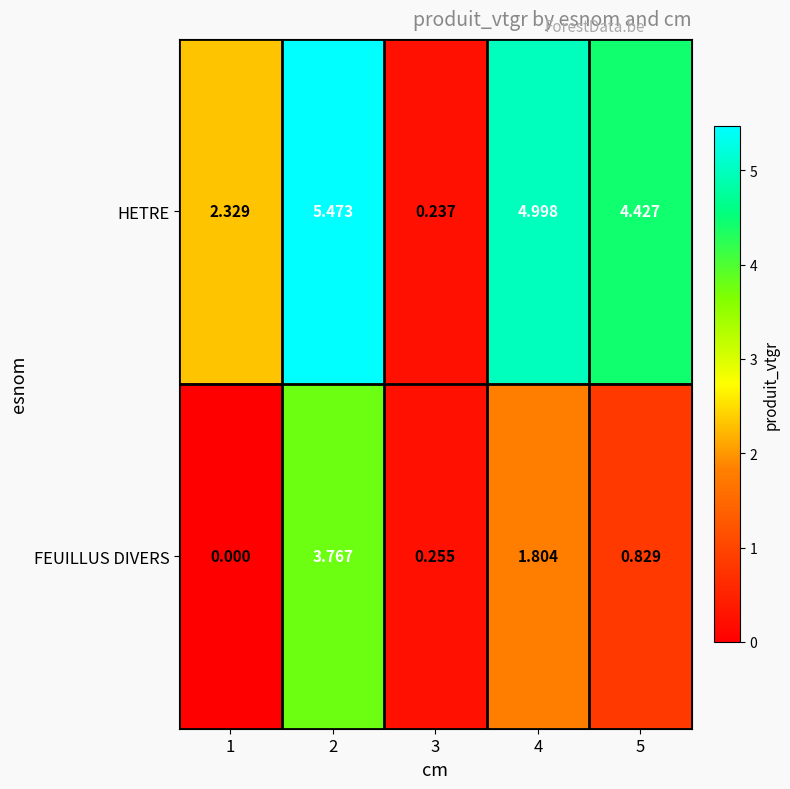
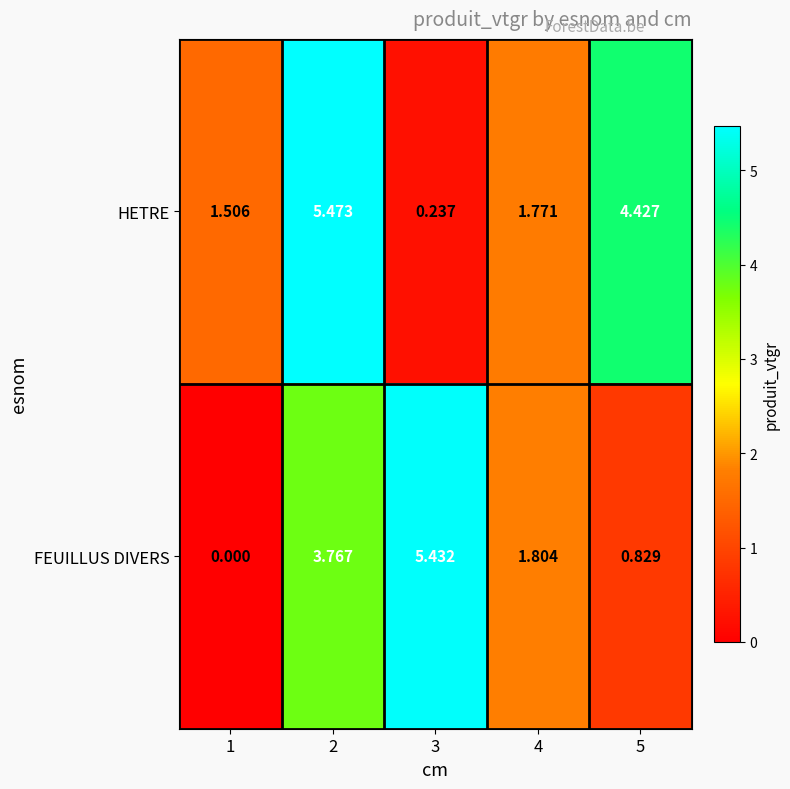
HETRE, 1: 2.329 -> 1.506
HETRE, 4: 4.998 -> 1.771
FEUILLUS DIVERS, 3: 0.255 -> 5.432
